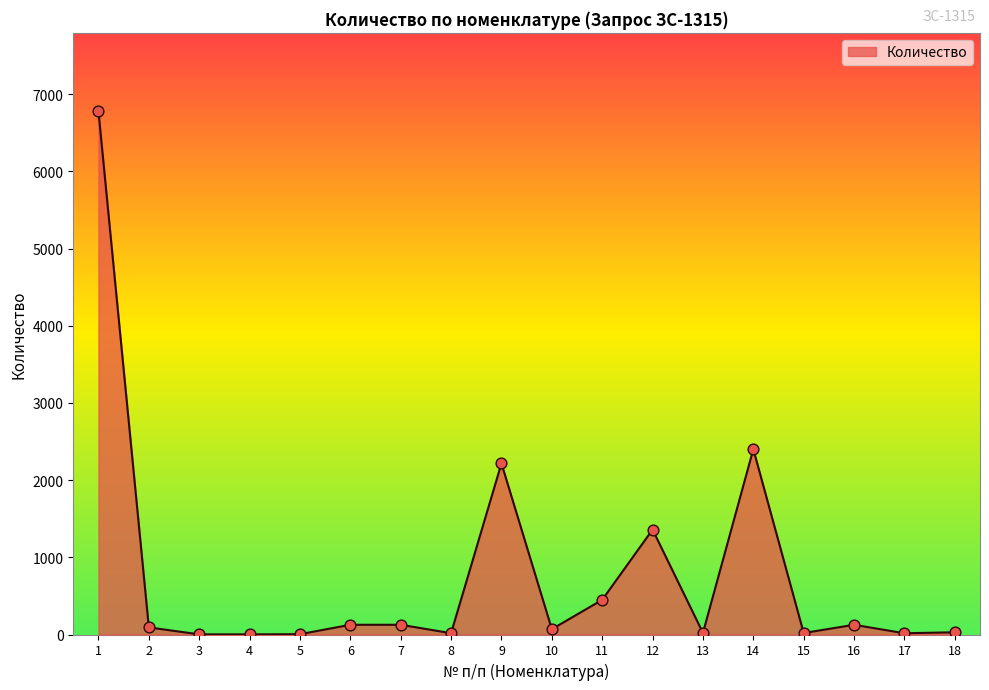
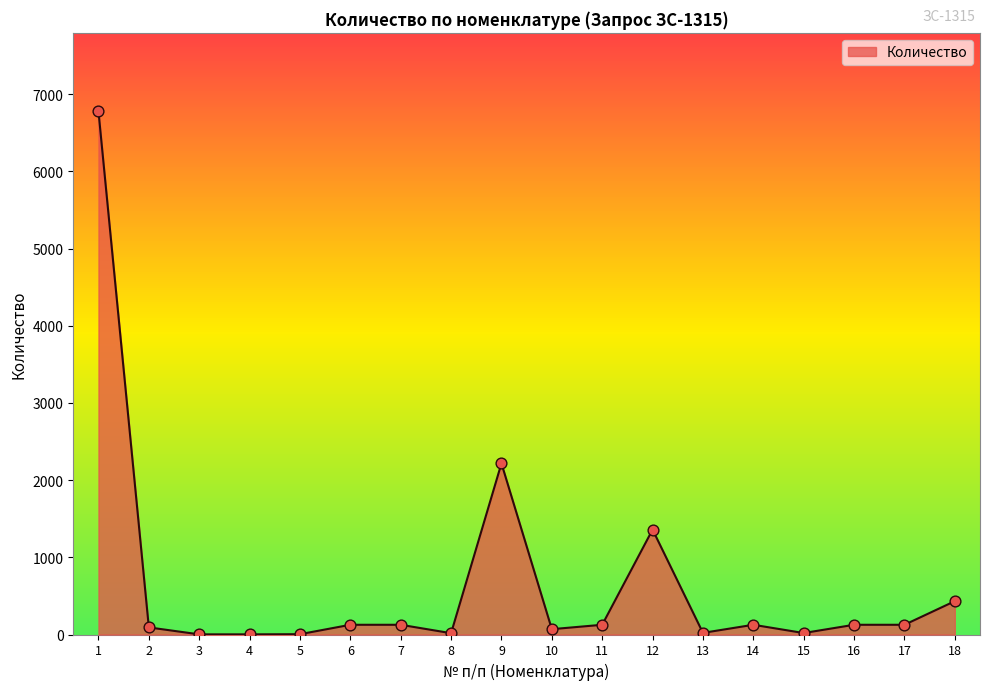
11: 400 -> 100
14: 2400 -> 100
17: 0 -> 100
18: 0 -> 400
